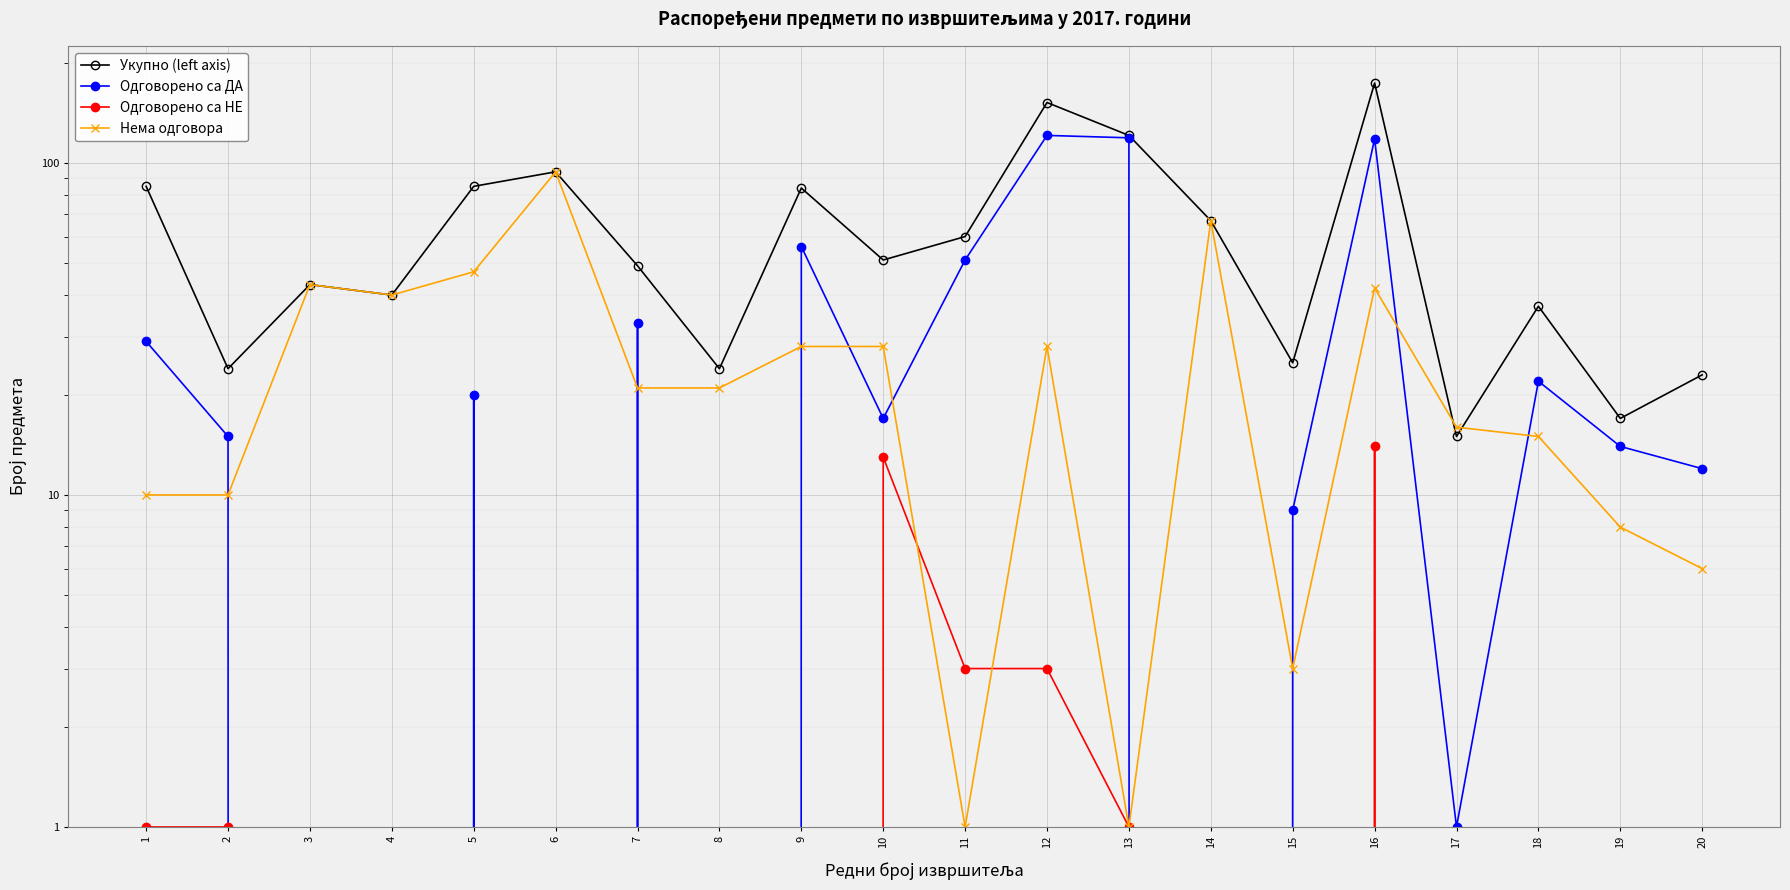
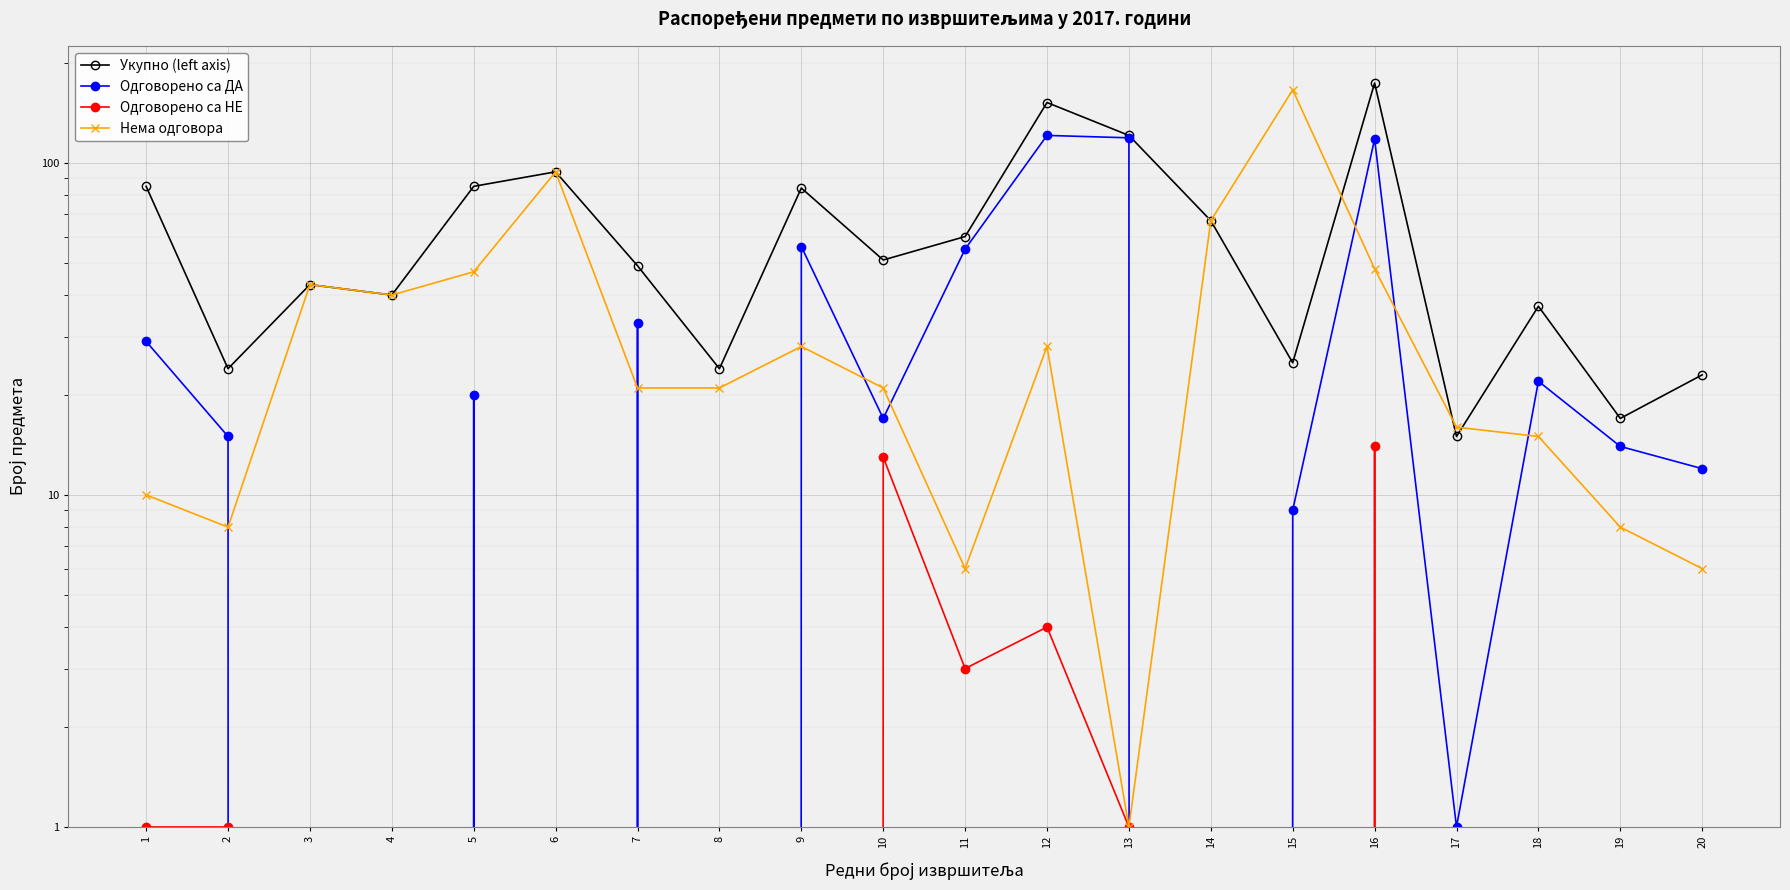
Нема одговора, 2: 10 -> 8
Нема одговора, 10: 28 -> 21
Одговорено са ДА, 11: 51 -> 55
Нема одговора, 11: 1 -> 6
Одговорено са НЕ, 12: 3 -> 4
Нема одговора, 15: 3 -> 170
Нема одговора, 16: 42 -> 48
